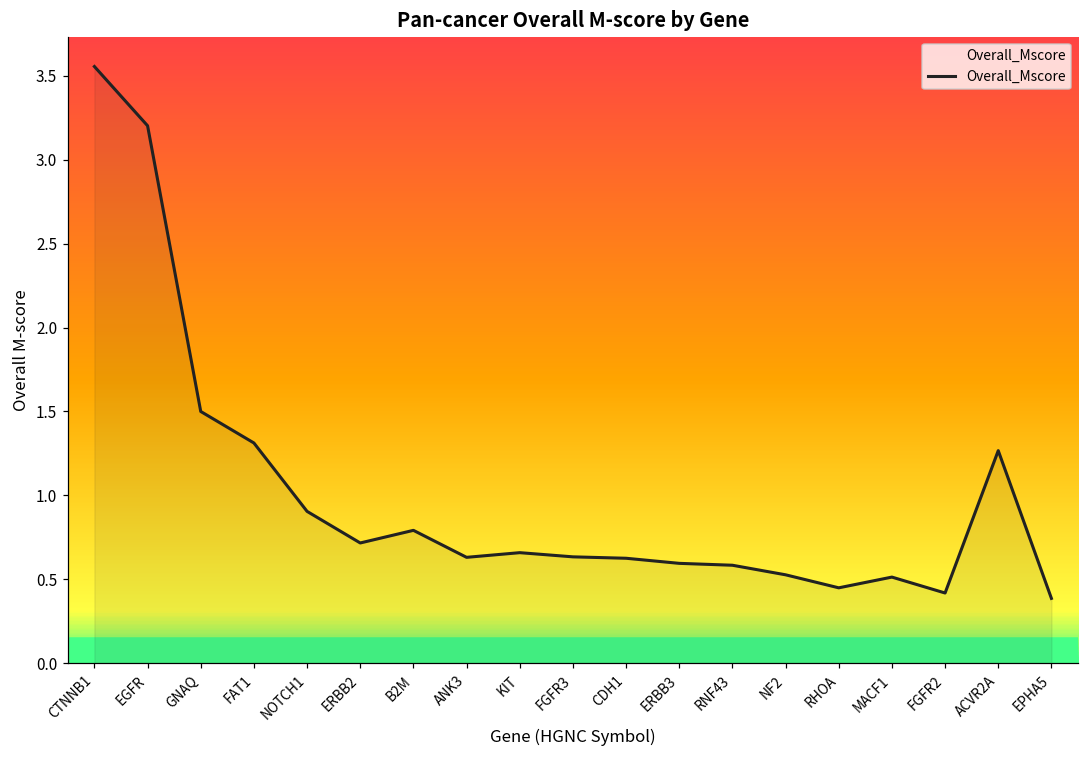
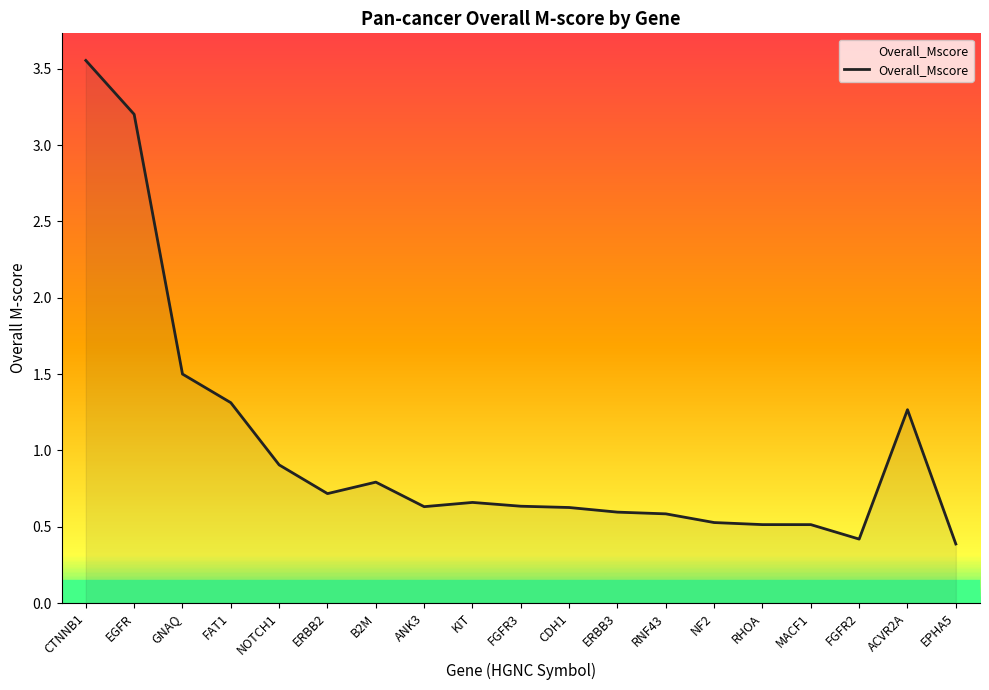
RHOA: 0.45 -> 0.51
